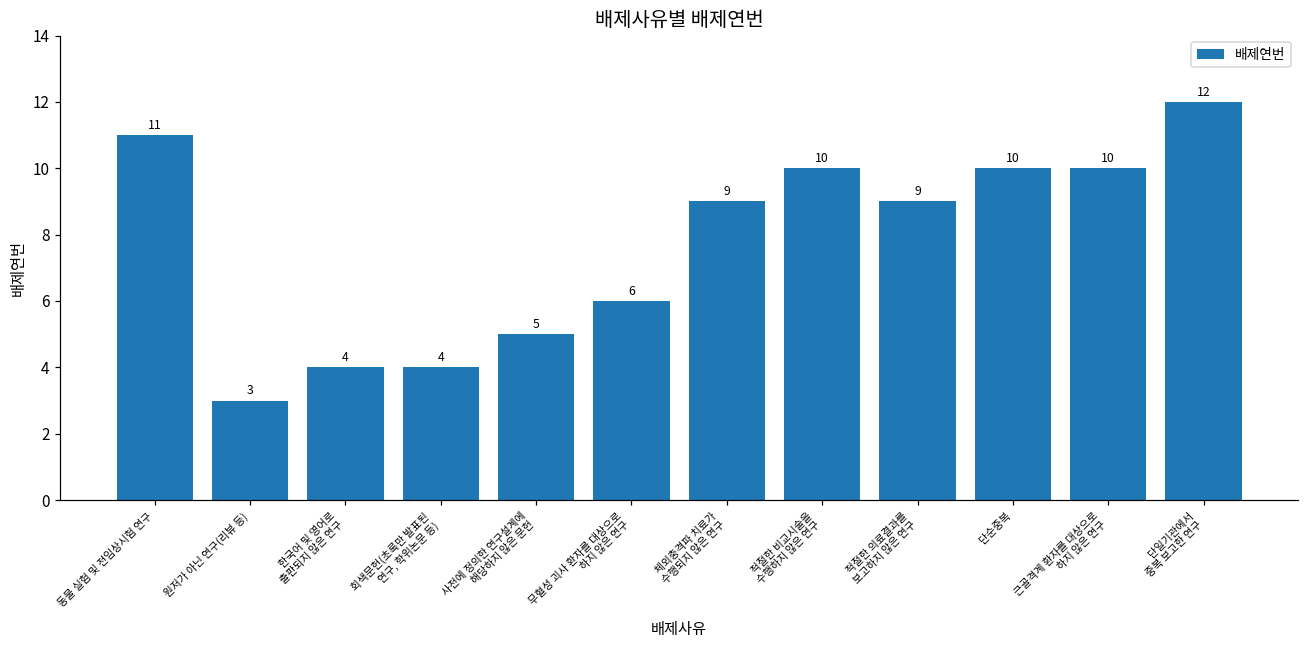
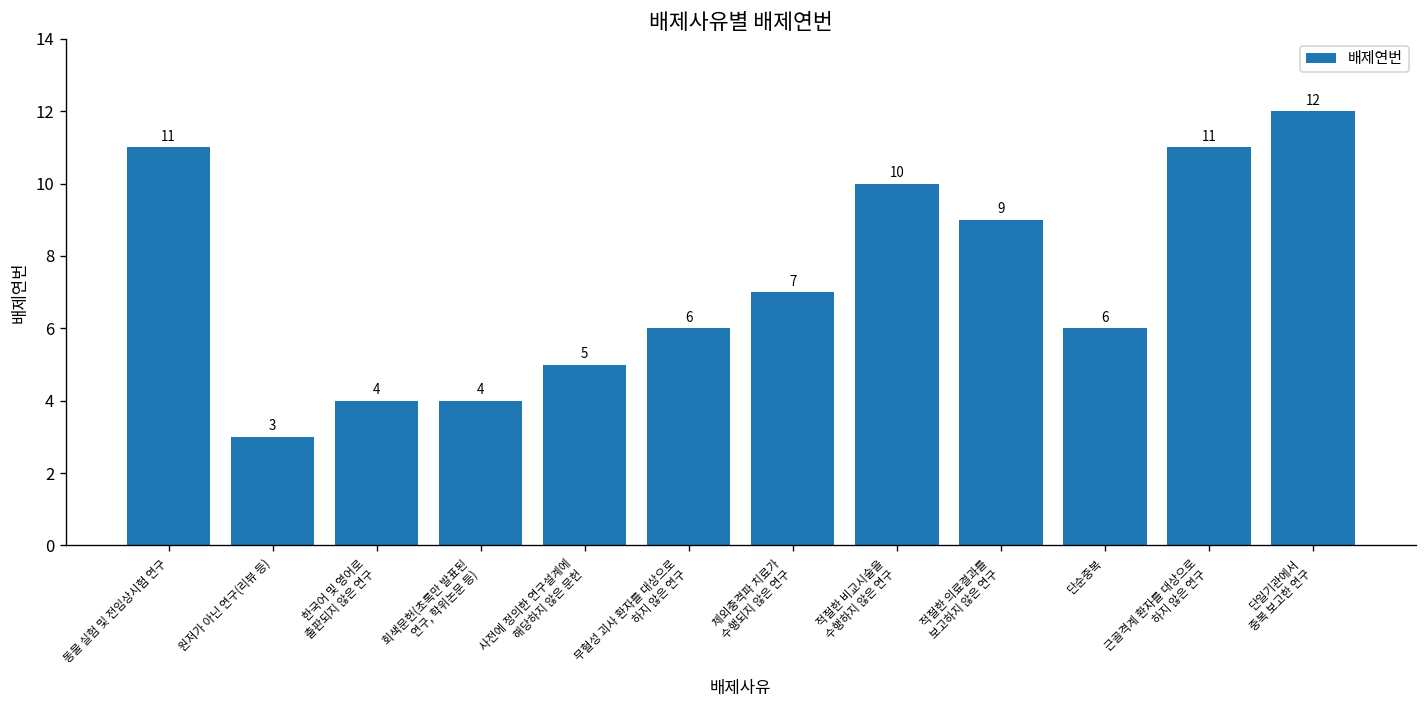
체외충격파 치료가 수행되지 않은 연구: 9 -> 7
단순중복: 10 -> 6
근골격계 환자를 대상으로 하지 않은 연구: 10 -> 11
